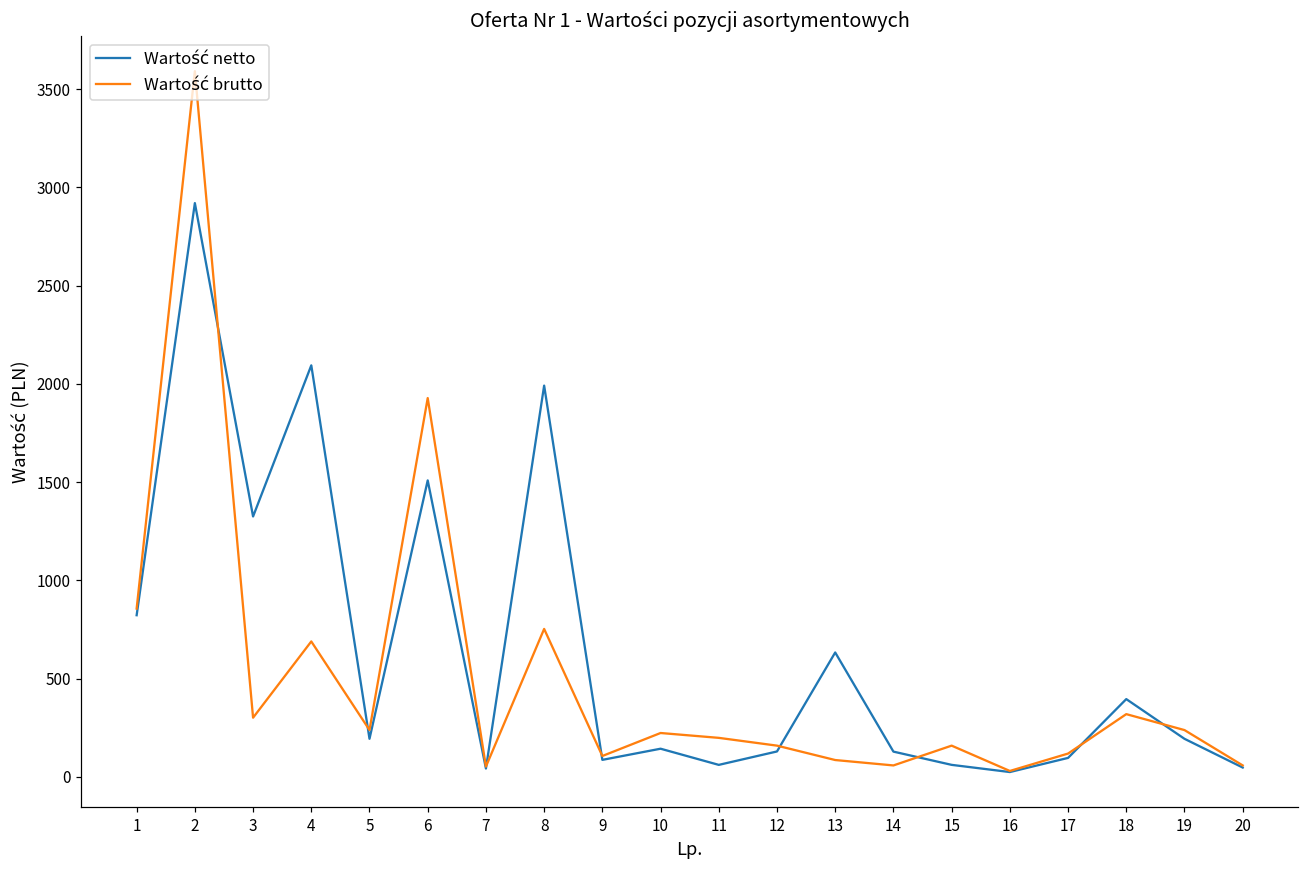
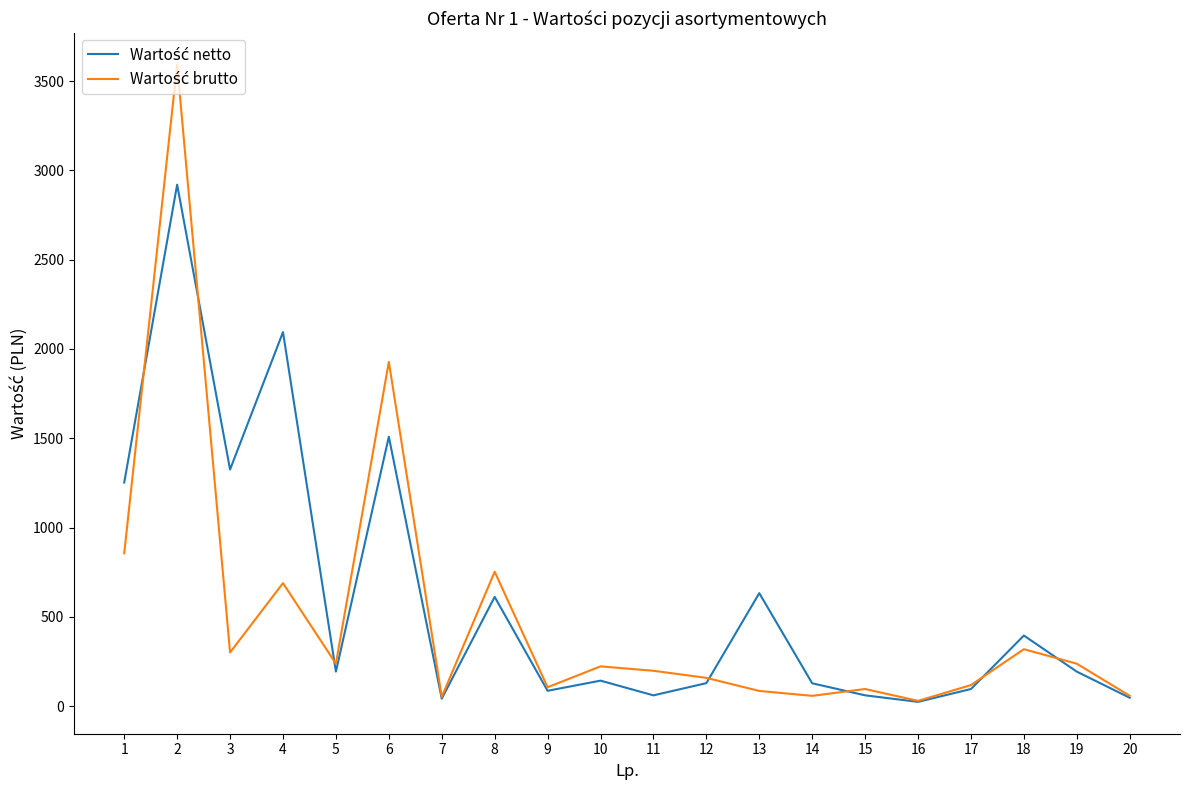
Wartość netto, 1: 820 -> 1250
Wartość netto, 8: 1990 -> 610
Wartość brutto, 15: 160 -> 100
